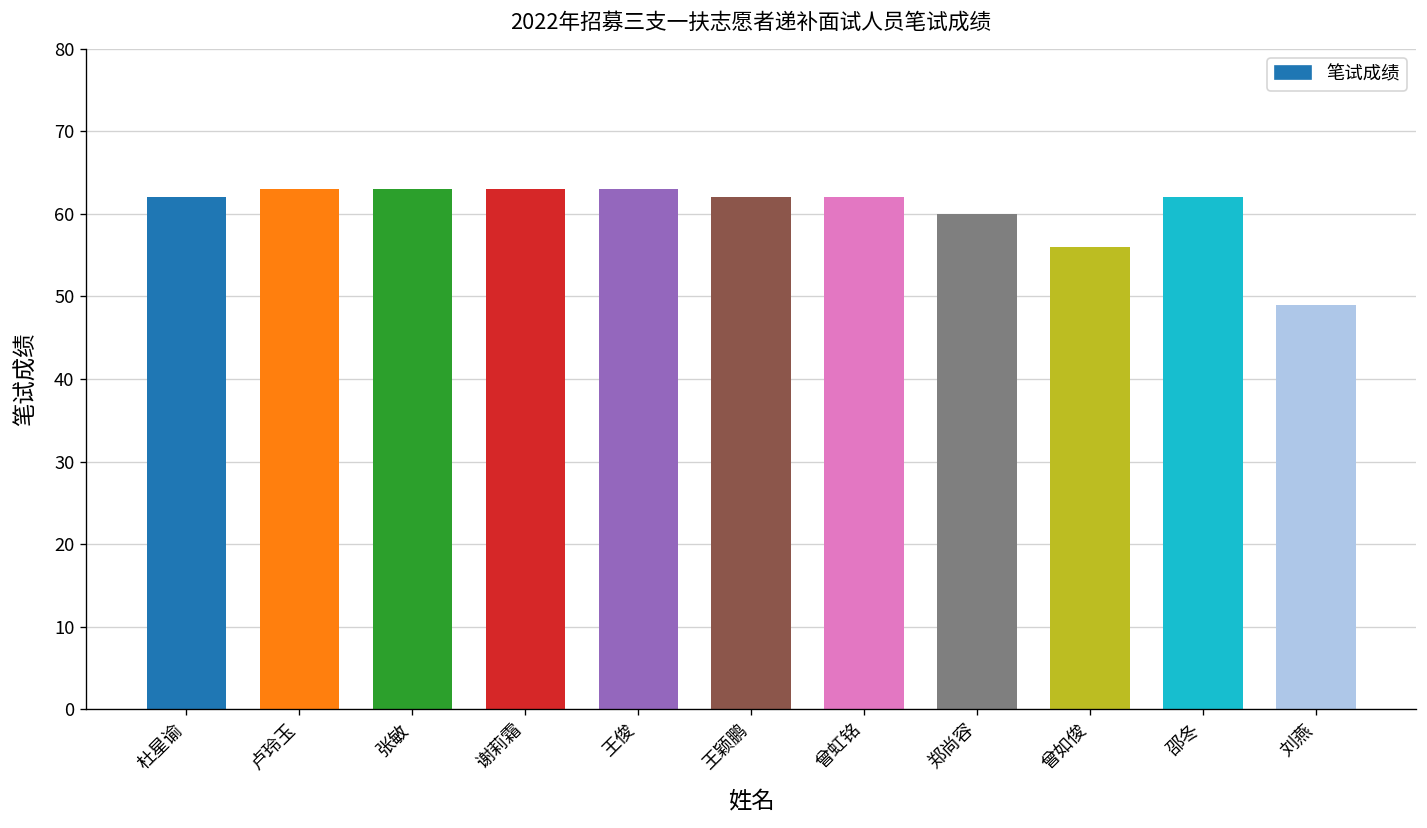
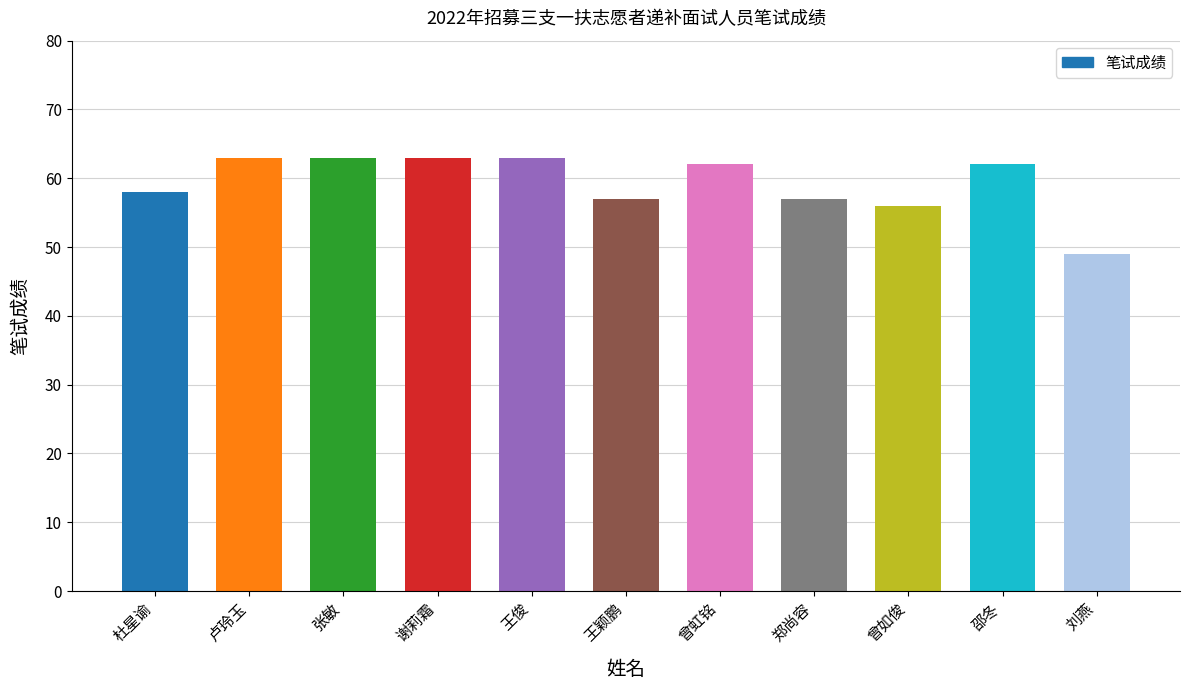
杜星谕: 62 -> 58
王颖鹏: 62 -> 57
郑尚容: 60 -> 57
